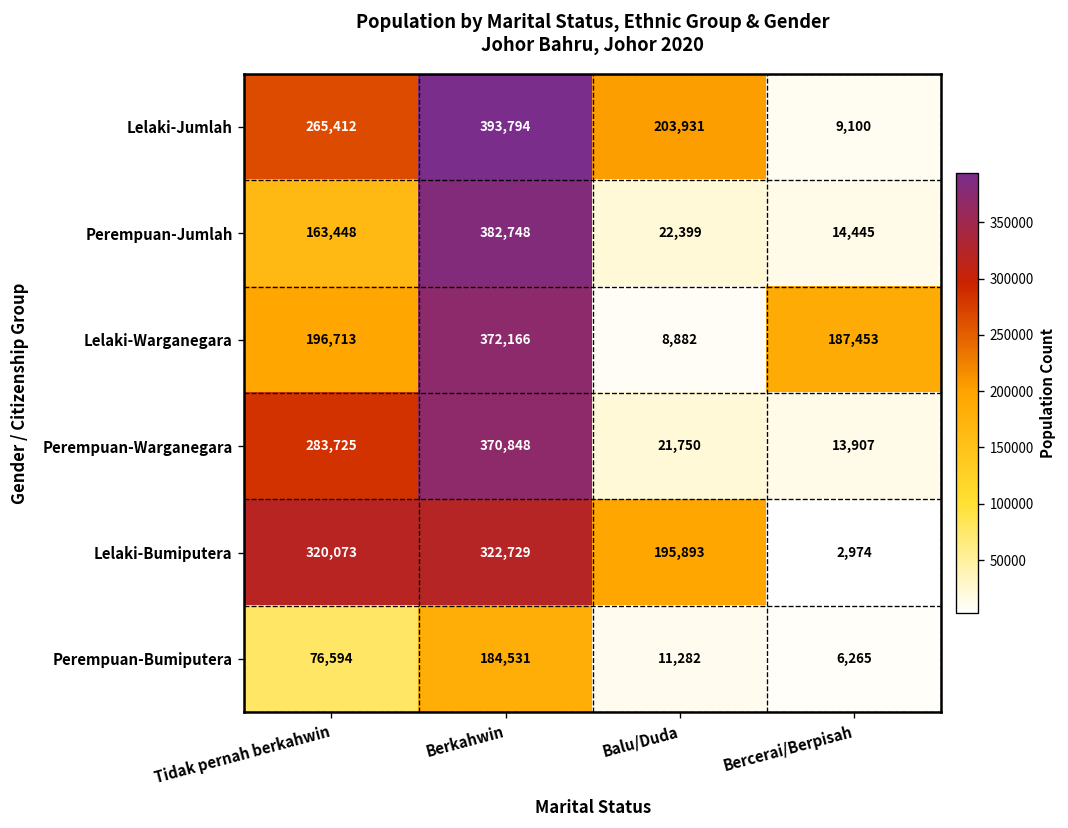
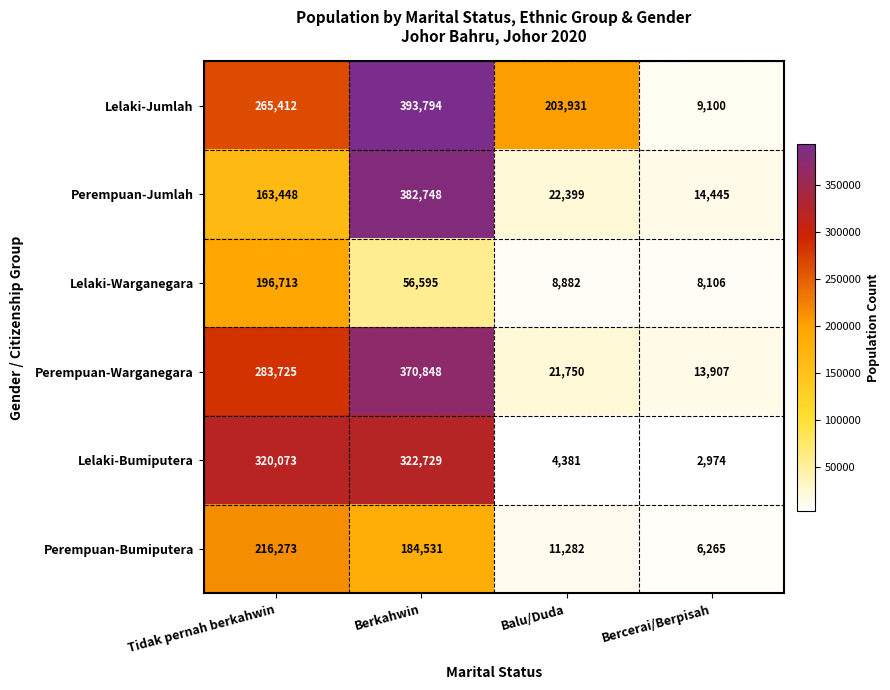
Lelaki-Warganegara, Berkahwin: 372,166 -> 56,595
Lelaki-Warganegara, Bercerai/Berpisah: 187,453 -> 8,106
Lelaki-Bumiputera, Balu/Duda: 195,893 -> 4,381
Perempuan-Bumiputera, Tidak pernah berkahwin: 76,594 -> 216,273
